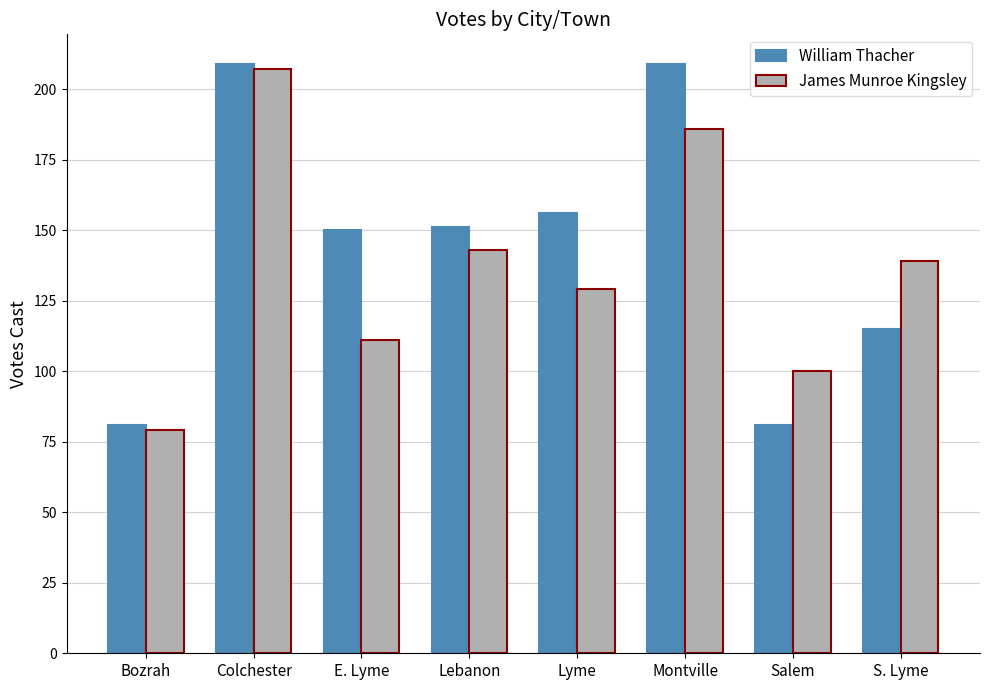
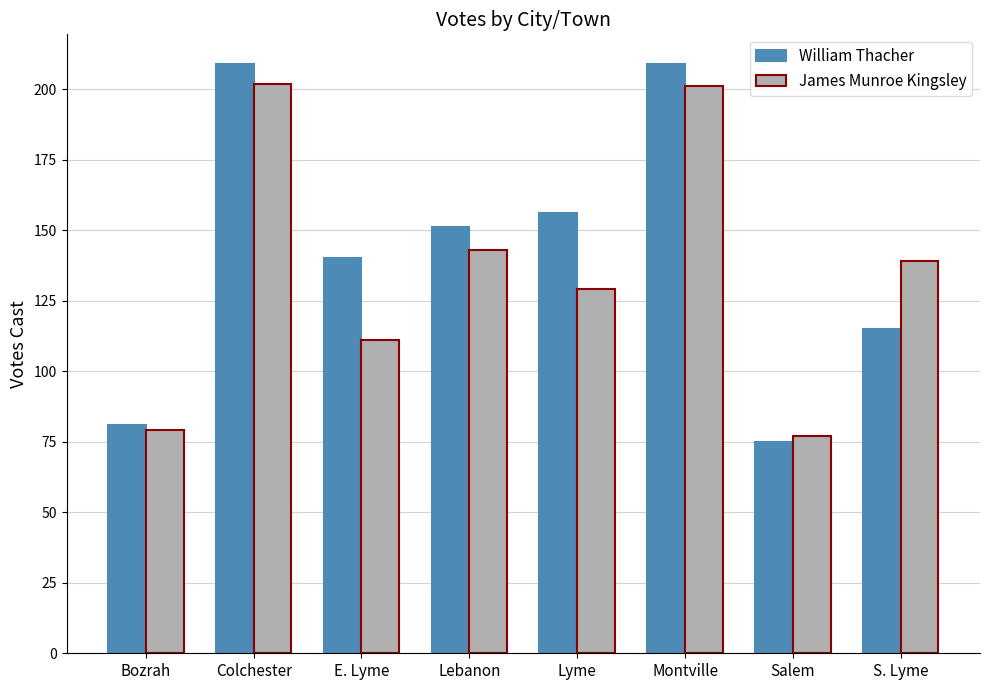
James Munroe Kingsley, Colchester: 207 -> 202
William Thacher, E. Lyme: 150 -> 140
James Munroe Kingsley, Montville: 186 -> 201
William Thacher, Salem: 81 -> 75
James Munroe Kingsley, Salem: 100 -> 77
